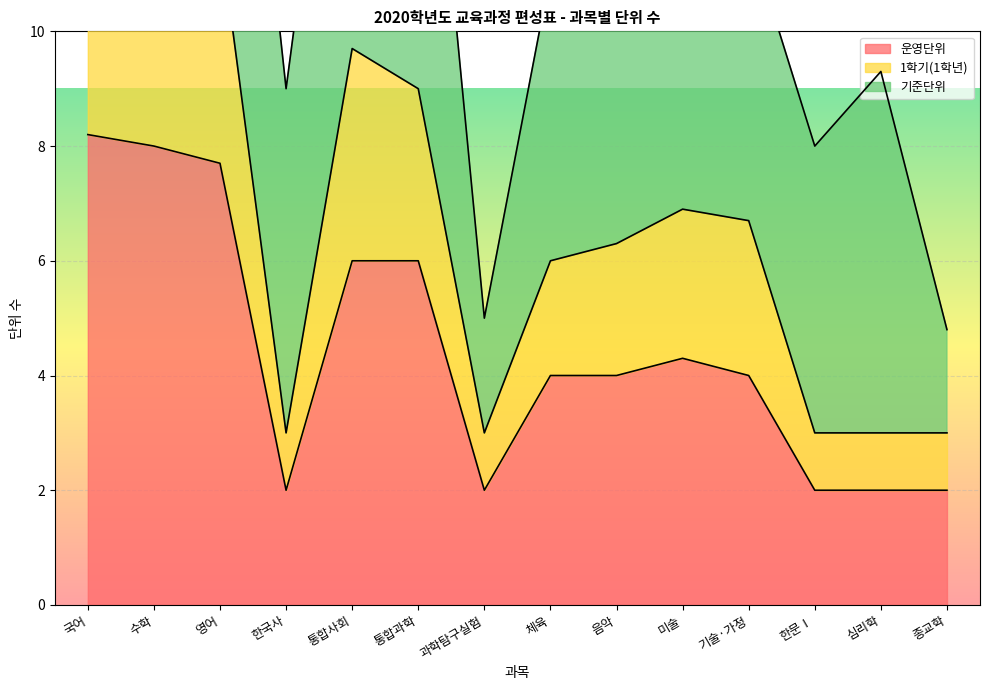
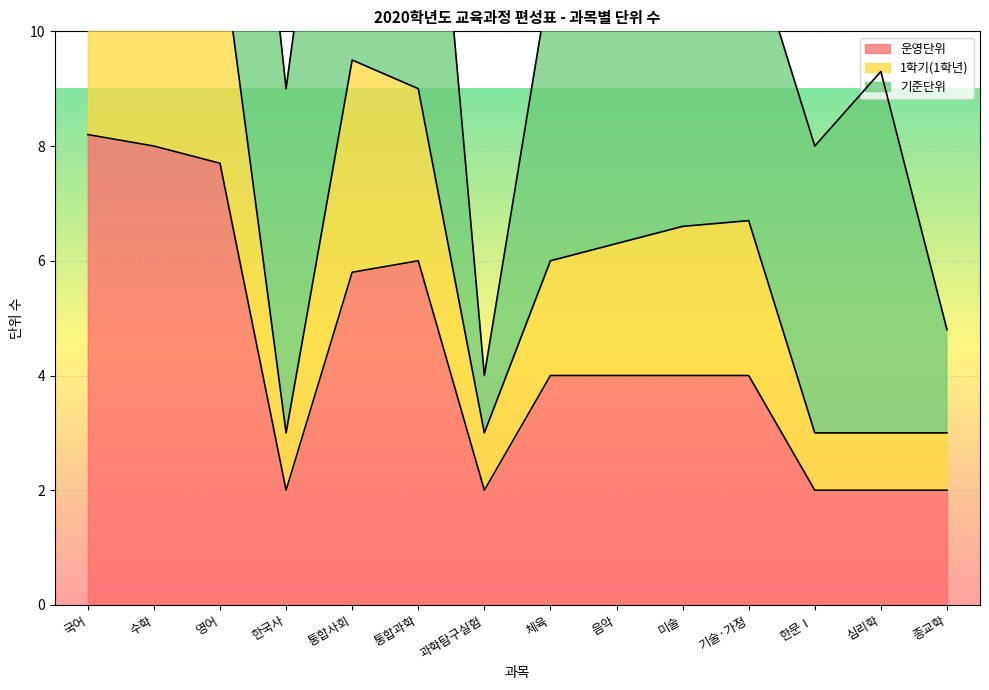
운영단위, 통합사회: 6.0 -> 5.8
기준단위, 과학탐구실험: 2 -> 1
운영단위, 미술: 4.3 -> 4.0
